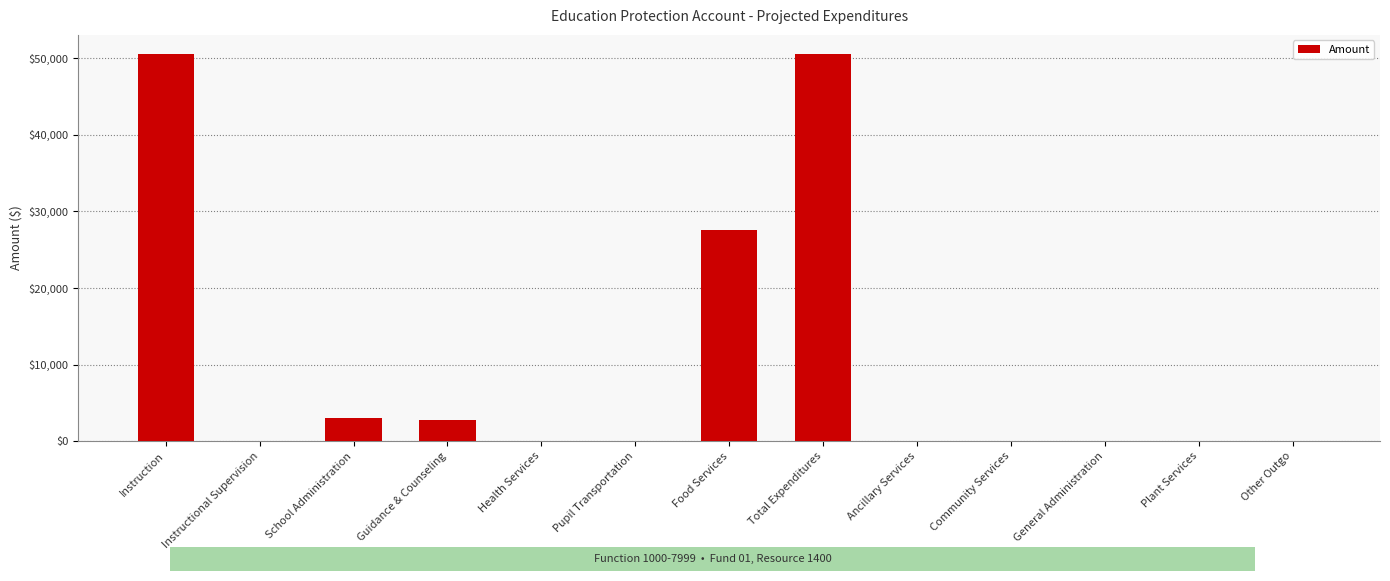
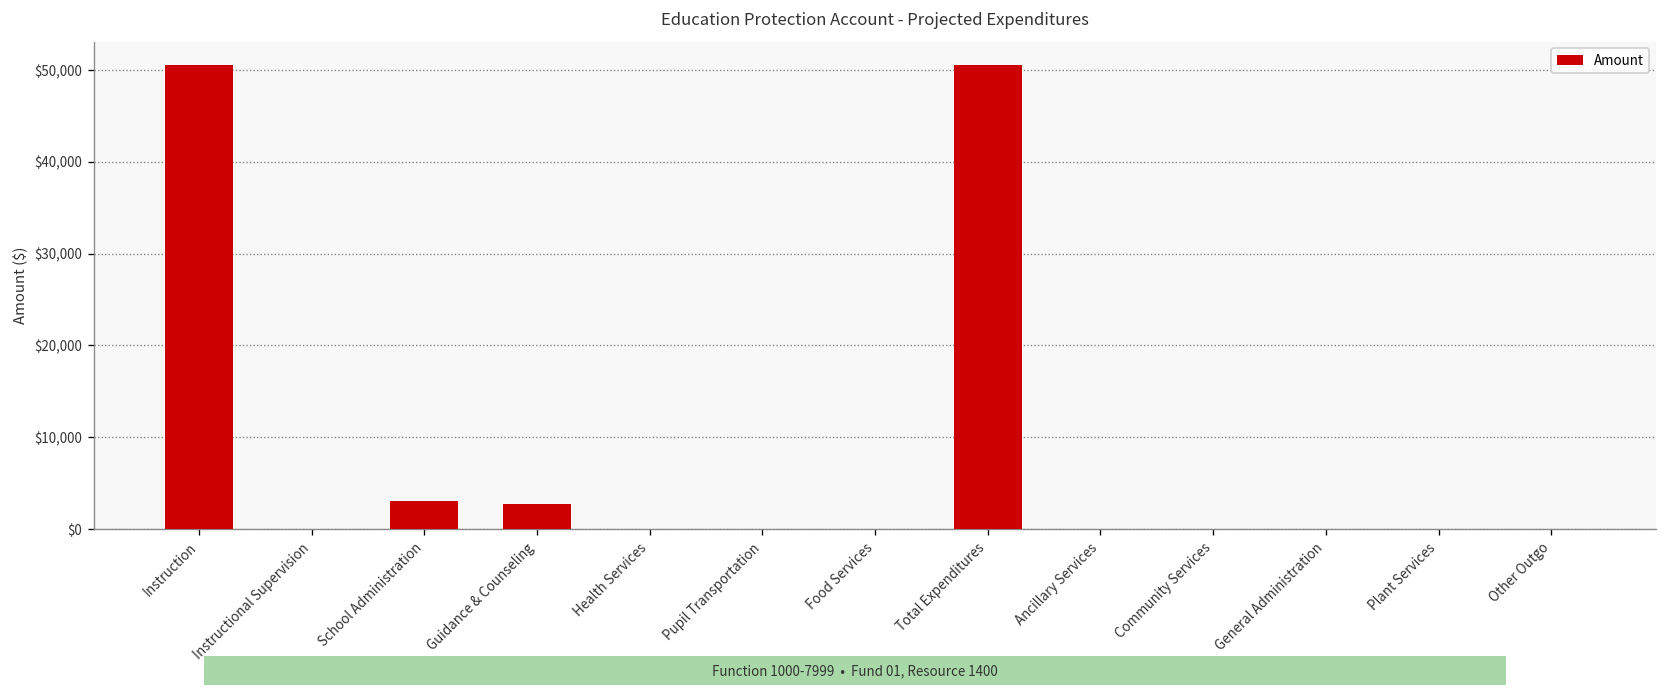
Food Services: $28,000 -> $0
